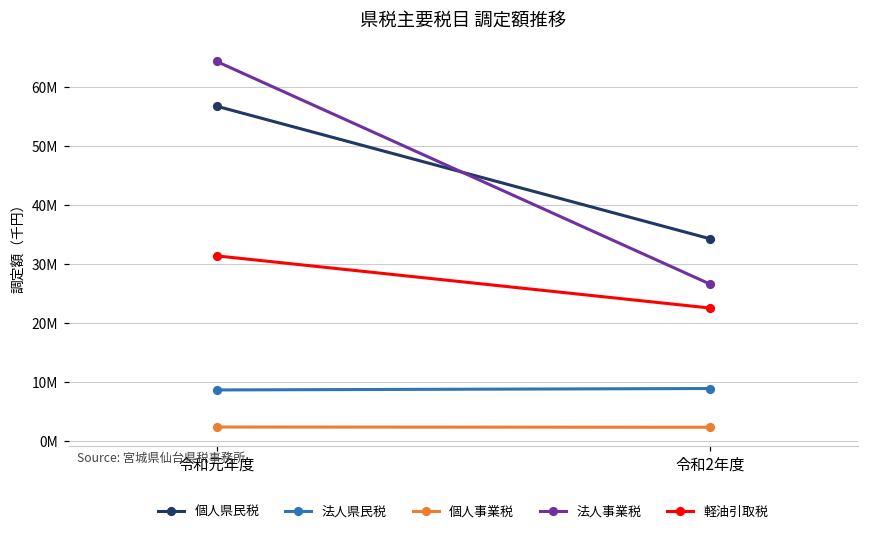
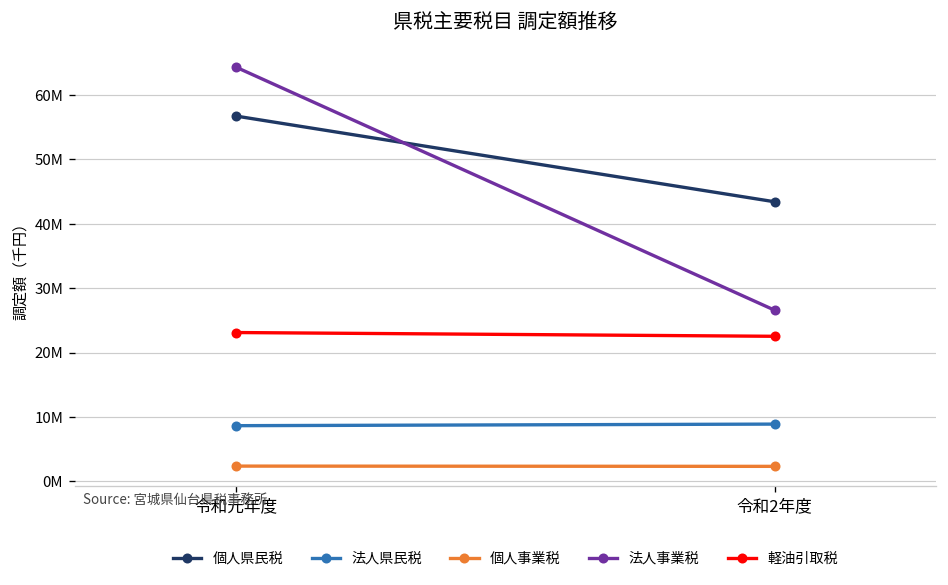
軽油引取税, 令和元年度: 31000000 -> 23000000
個人県民税, 令和2年度: 34000000 -> 43000000
